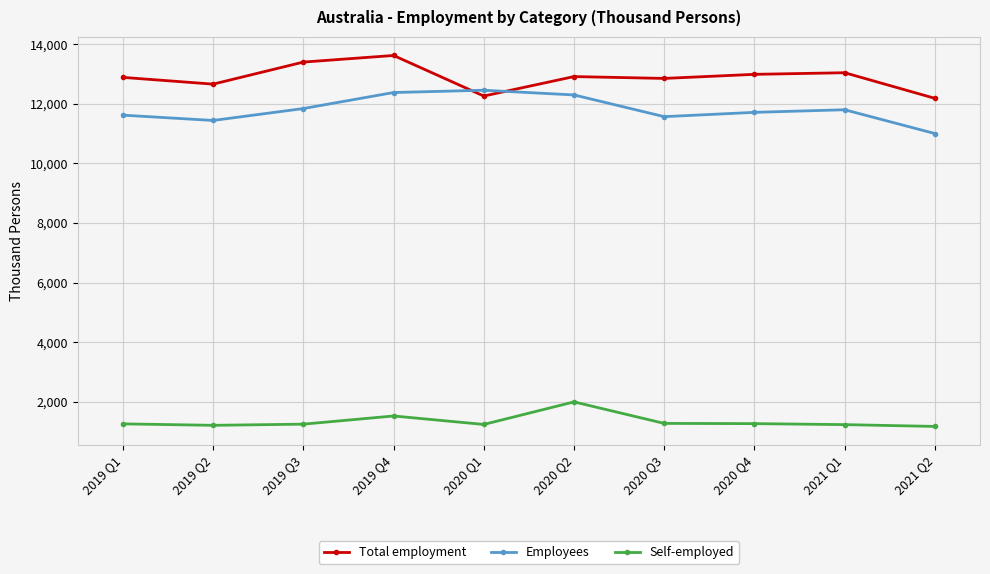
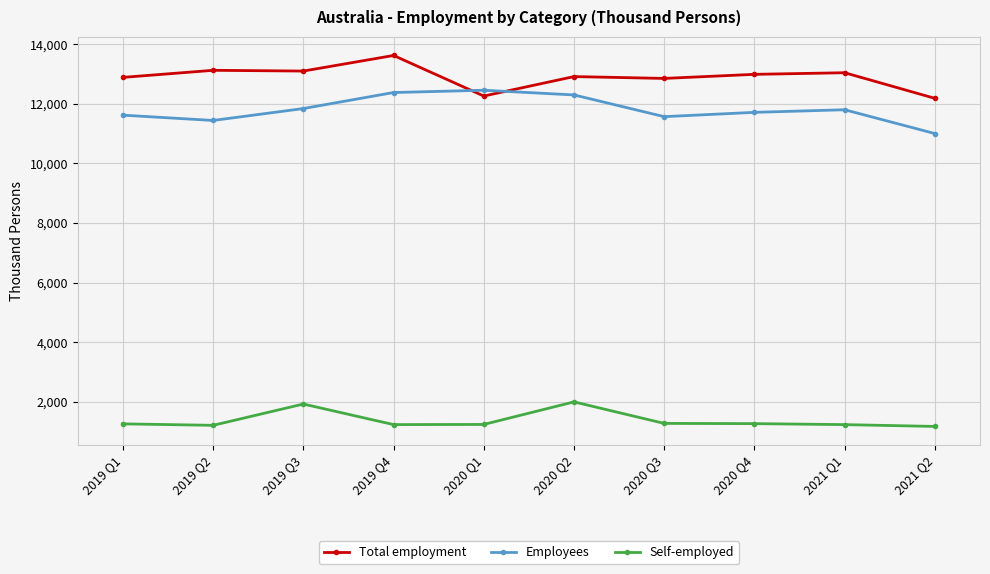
Total employment, 2019 Q2: 12,700 -> 13,100
Total employment, 2019 Q3: 13,400 -> 13,100
Self-employed, 2019 Q3: 1,300 -> 1,900
Self-employed, 2019 Q4: 1,500 -> 1,200
